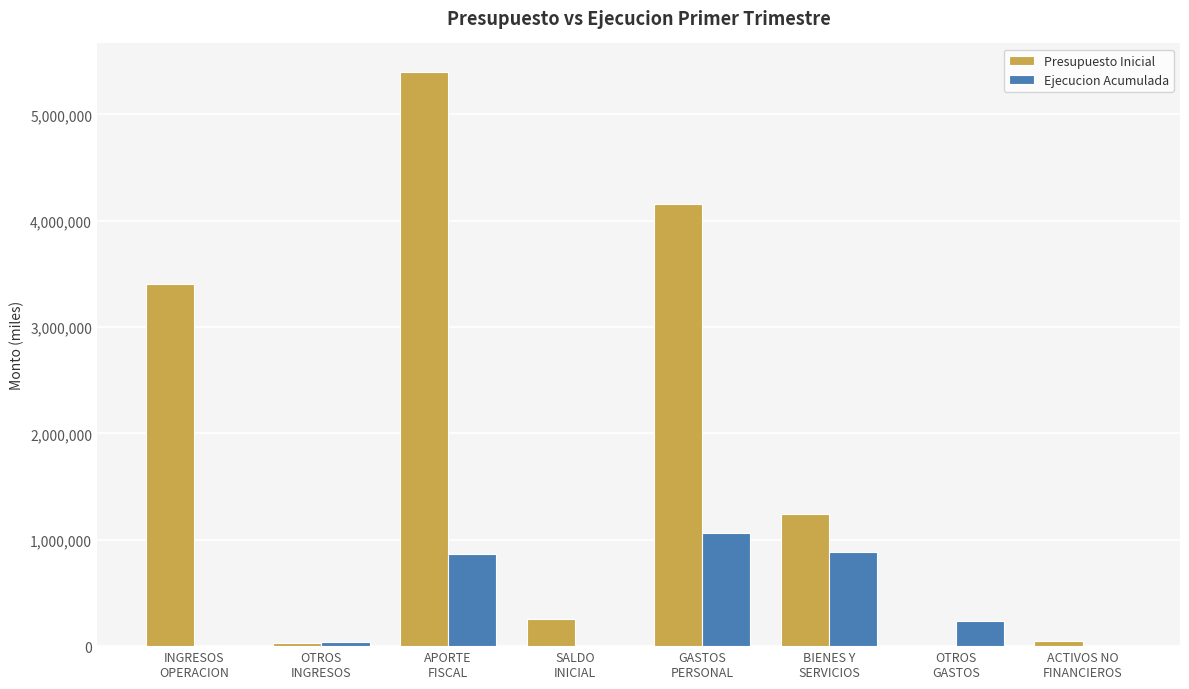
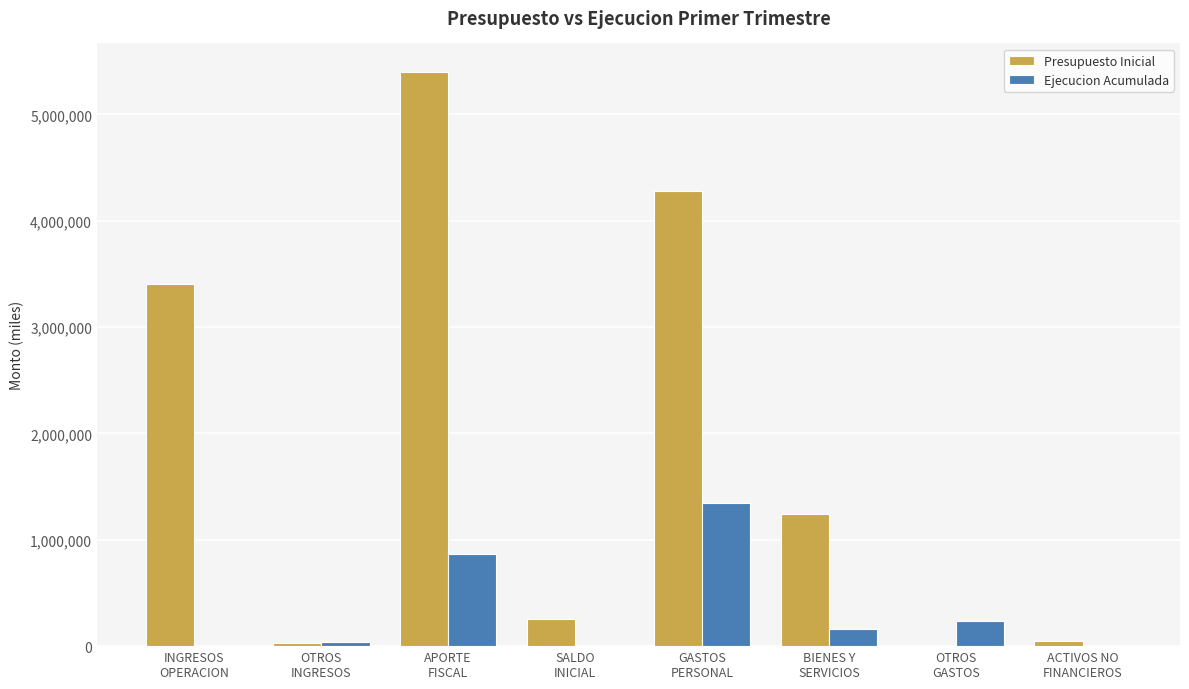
Presupuesto Inicial, GASTOS PERSONAL: 4,160,000 -> 4,280,000
Ejecucion Acumulada, GASTOS PERSONAL: 1,060,000 -> 1,350,000
Ejecucion Acumulada, BIENES Y SERVICIOS: 890,000 -> 160,000
